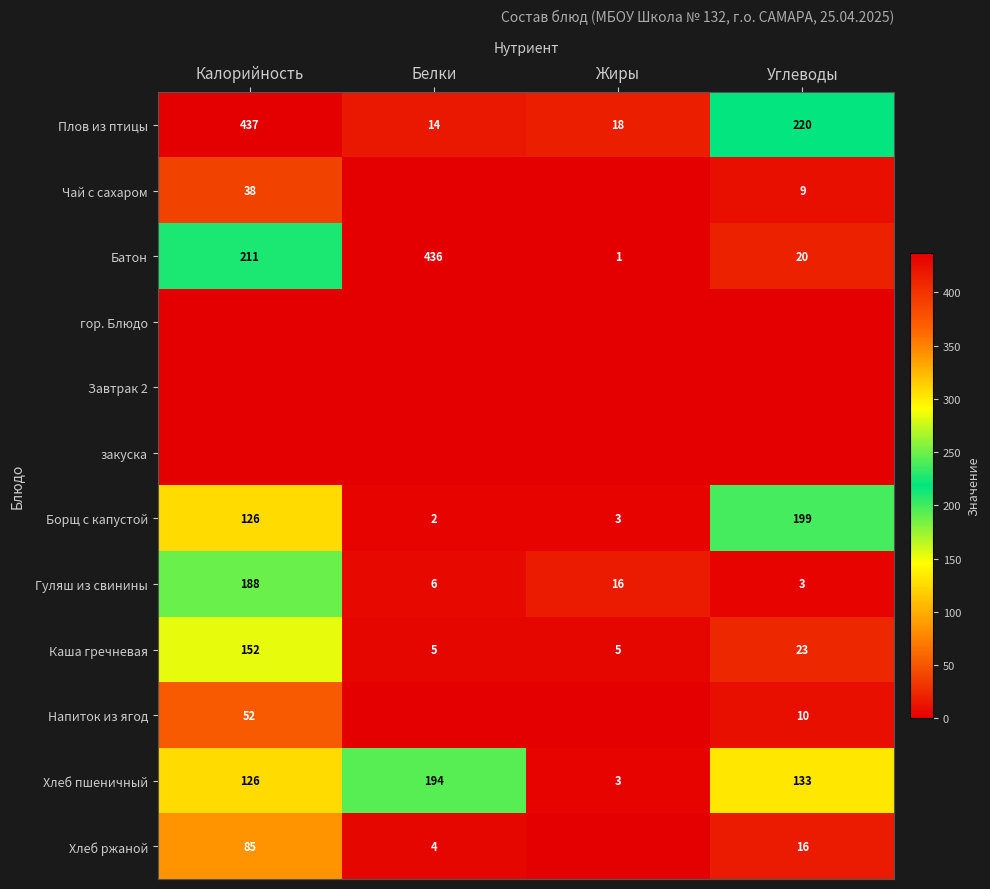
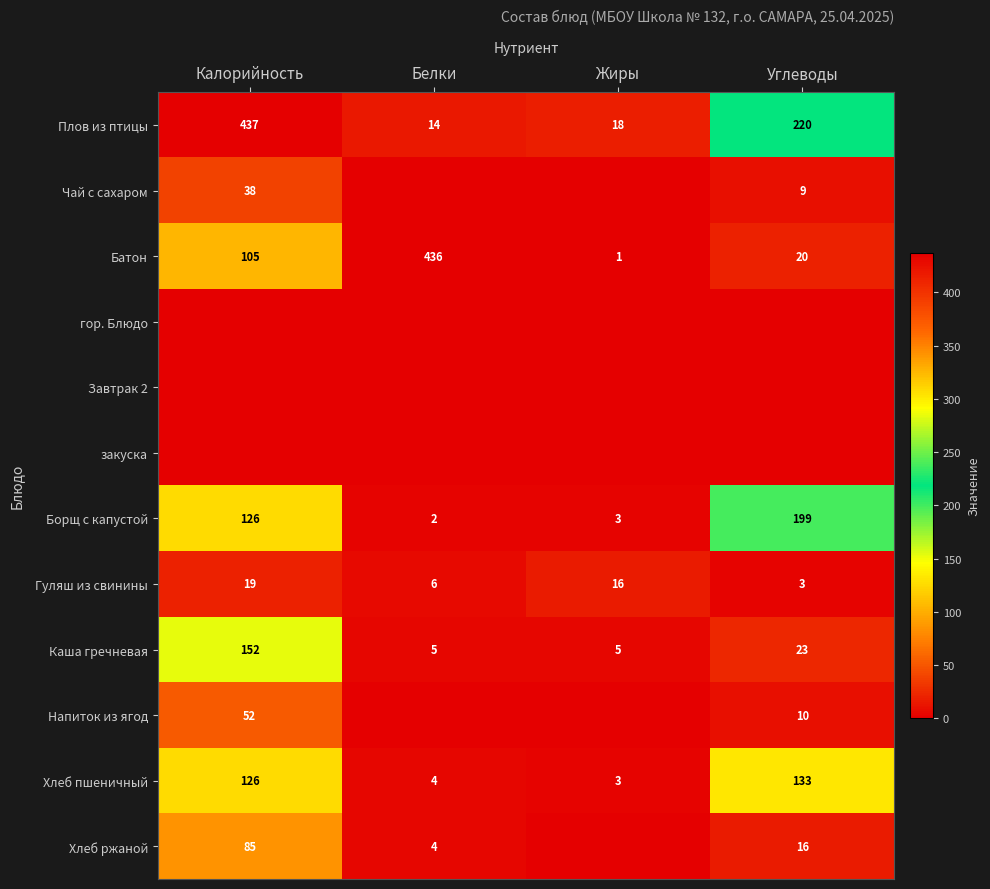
Батон, Калорийность: 211 -> 105
Гуляш из свинины, Калорийность: 188 -> 19
Хлеб пшеничный, Белки: 194 -> 4
